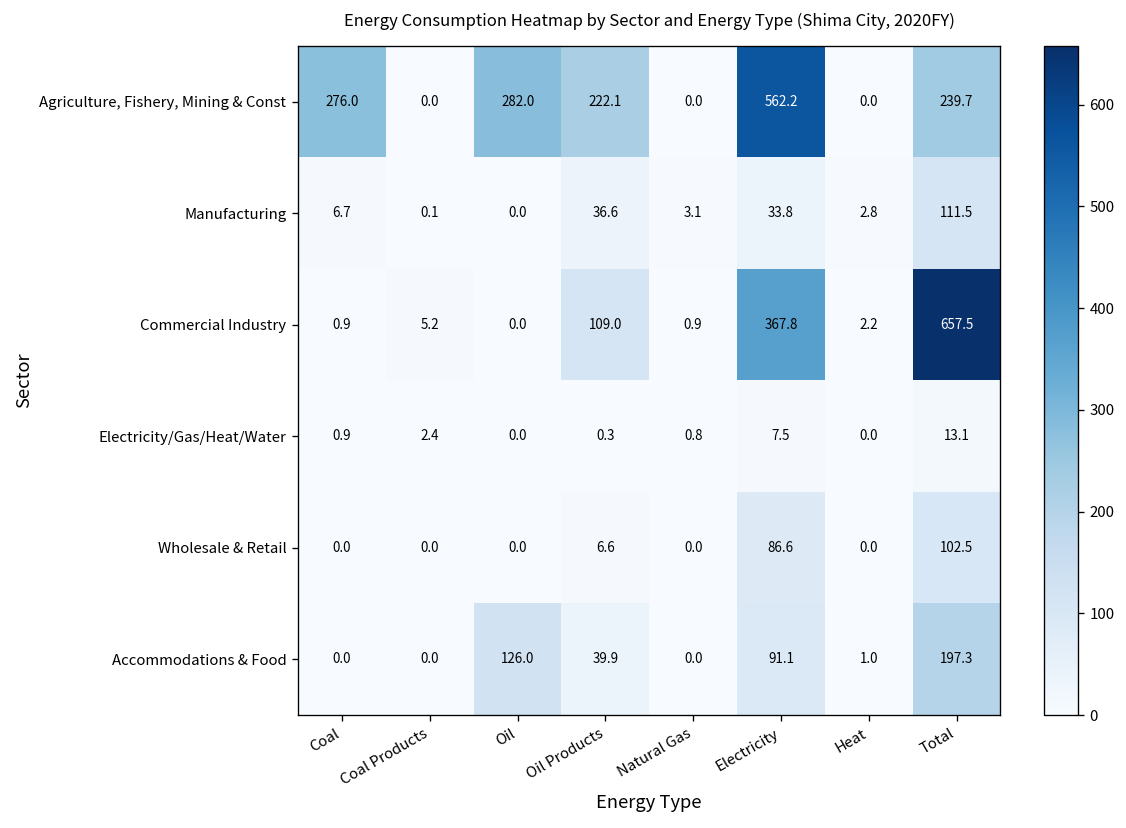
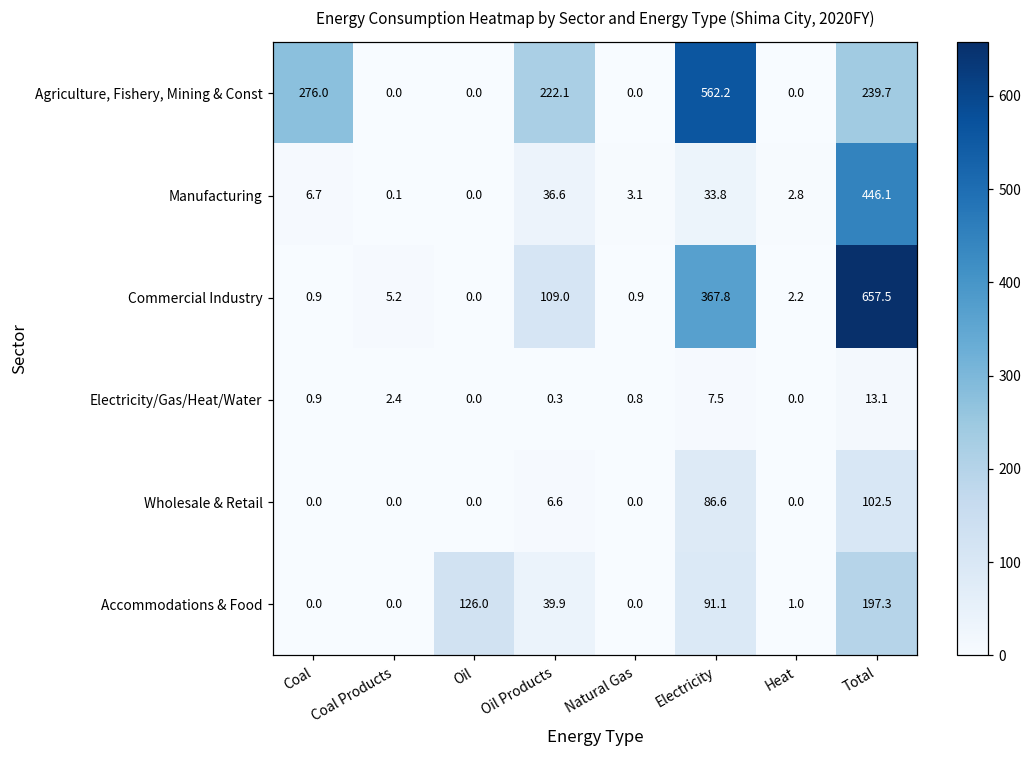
Agriculture, Fishery, Mining & Const, Oil: 282.0 -> 0.0
Manufacturing, Total: 111.5 -> 446.1
